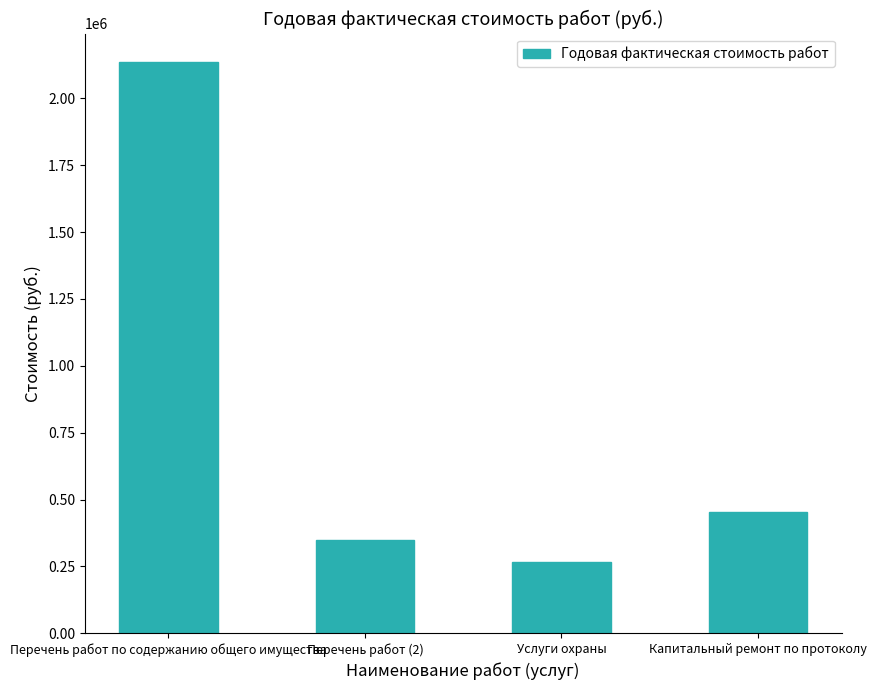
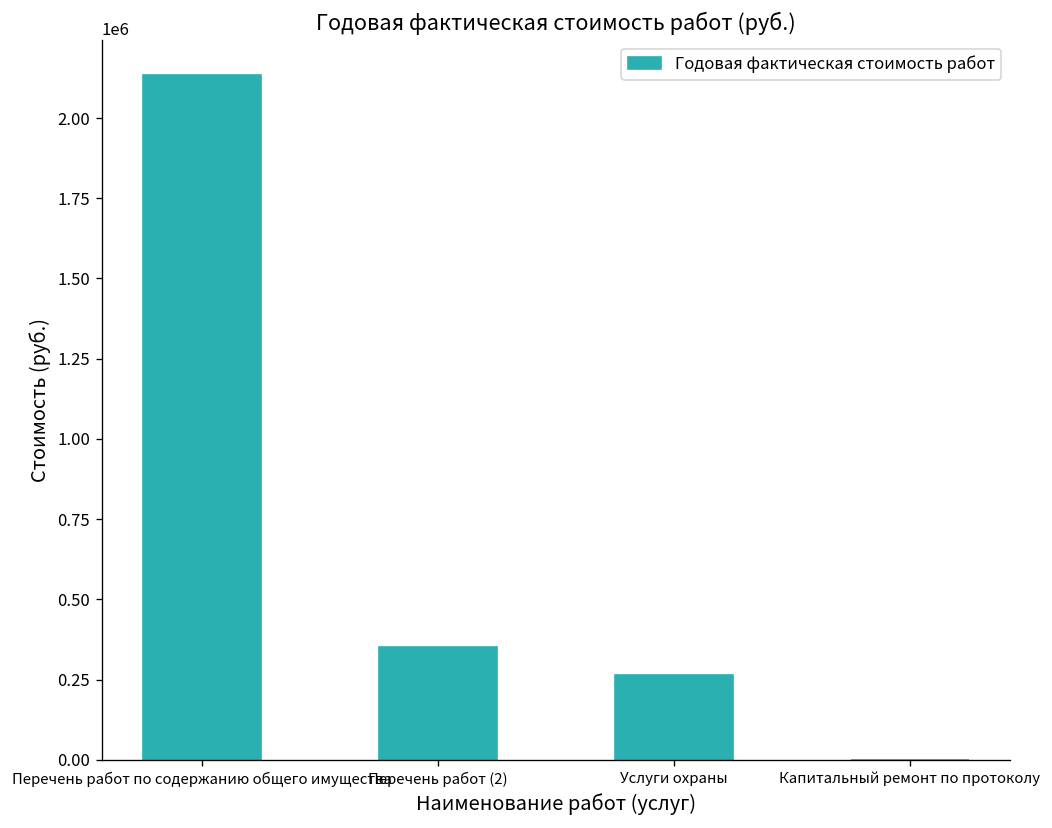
Капитальный ремонт по протоколу: 450000 -> 0
